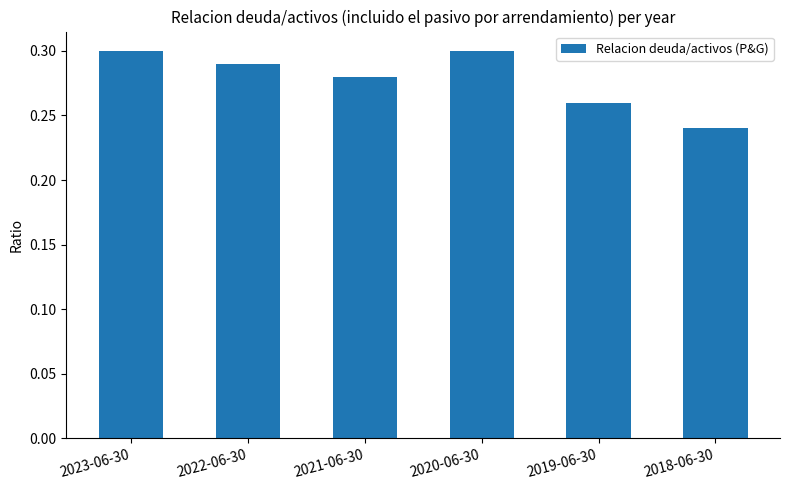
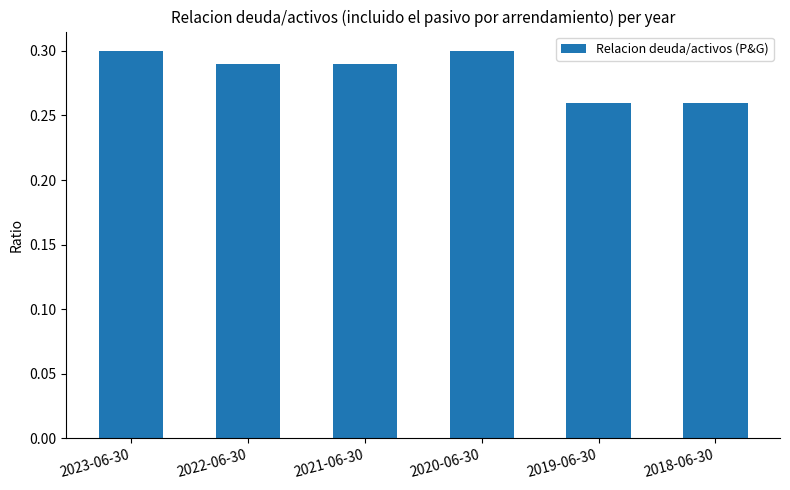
2021-06-30: 0.28 -> 0.29
2018-06-30: 0.24 -> 0.26
